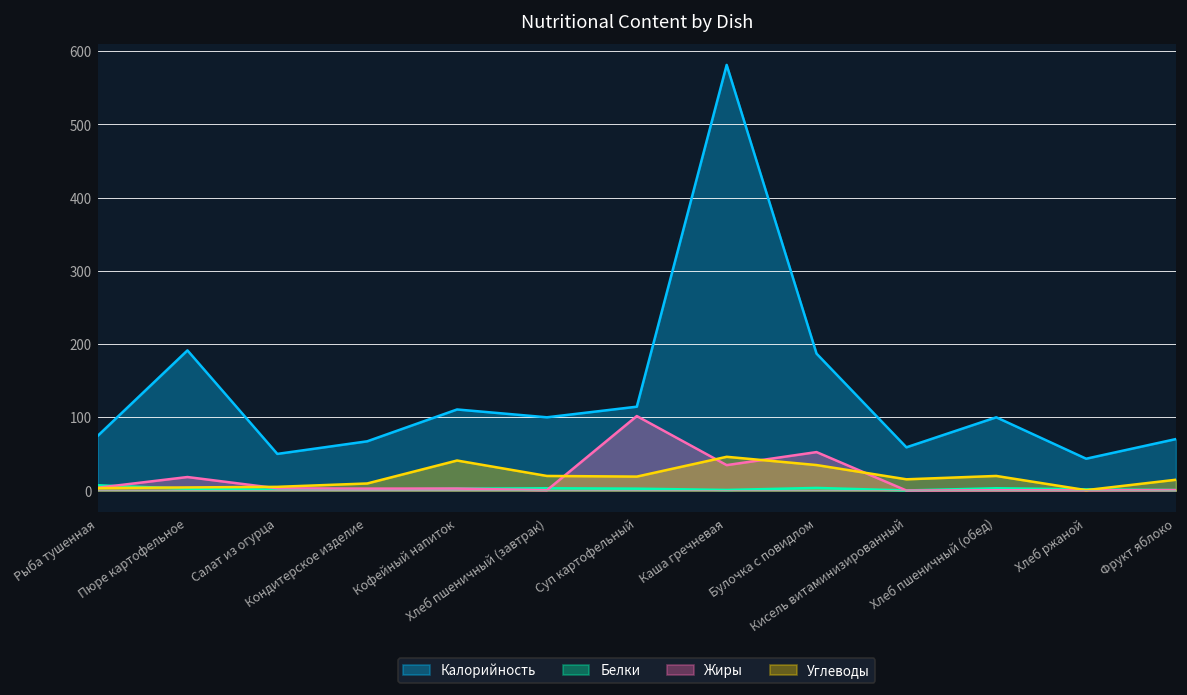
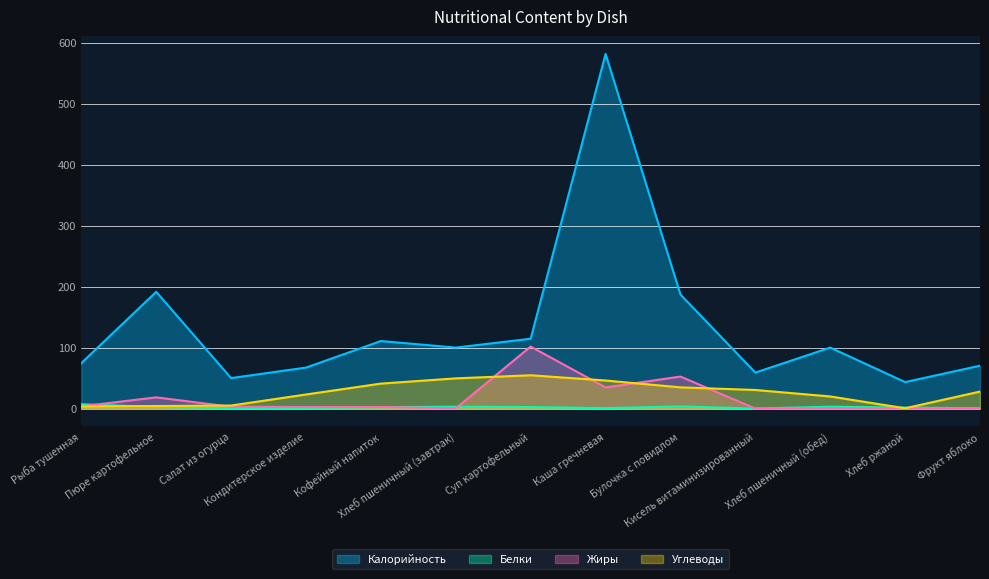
Углеводы, Кондитерское изделие: 10 -> 20
Углеводы, Хлеб пшеничный (завтрак): 20 -> 50
Углеводы, Суп картофельный: 20 -> 50
Углеводы, Кисель витаминизированный: 20 -> 30
Углеводы, Фрукт яблоко: 10 -> 30
